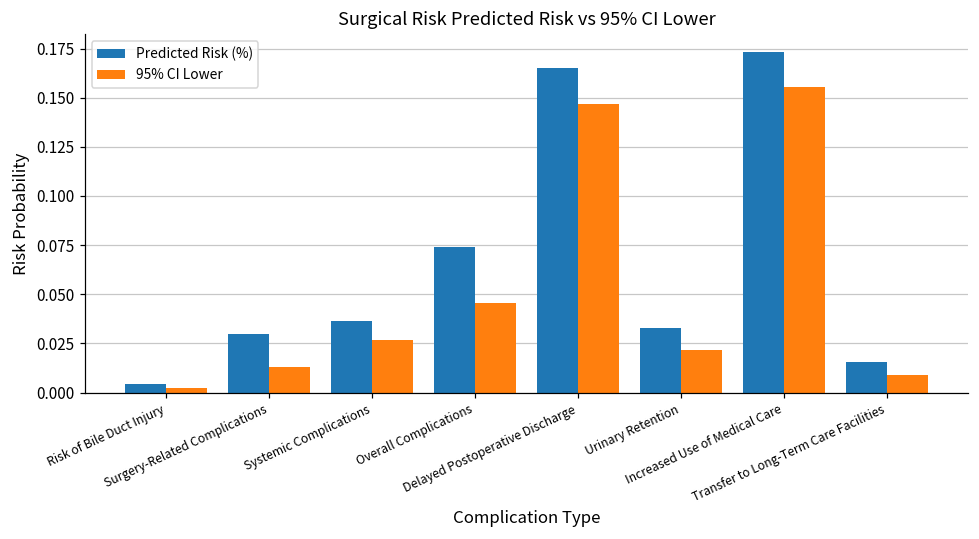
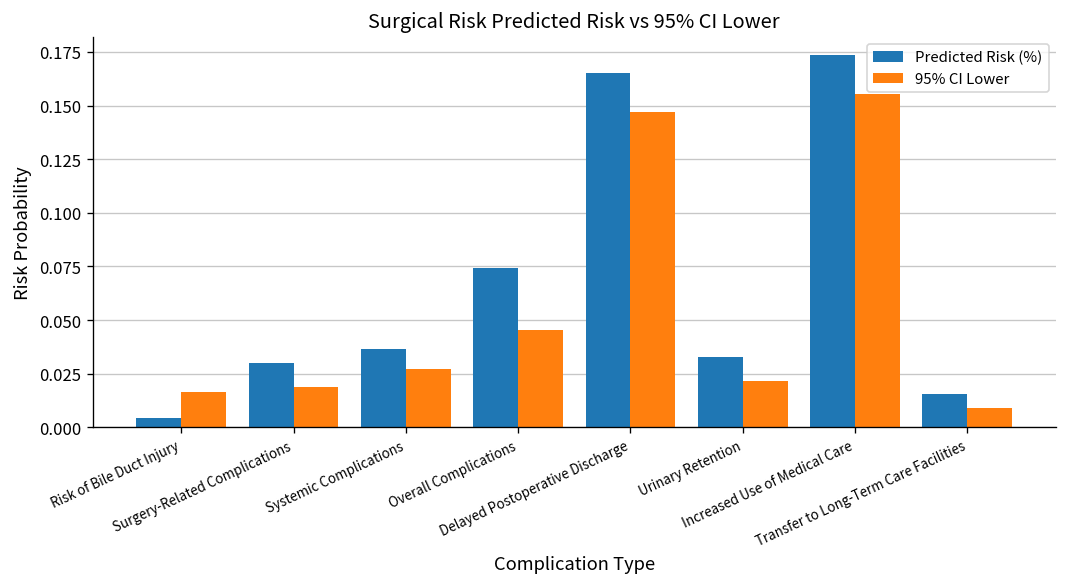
95% CI Lower, Risk of Bile Duct Injury: 0.002 -> 0.016
95% CI Lower, Surgery-Related Complications: 0.013 -> 0.019
